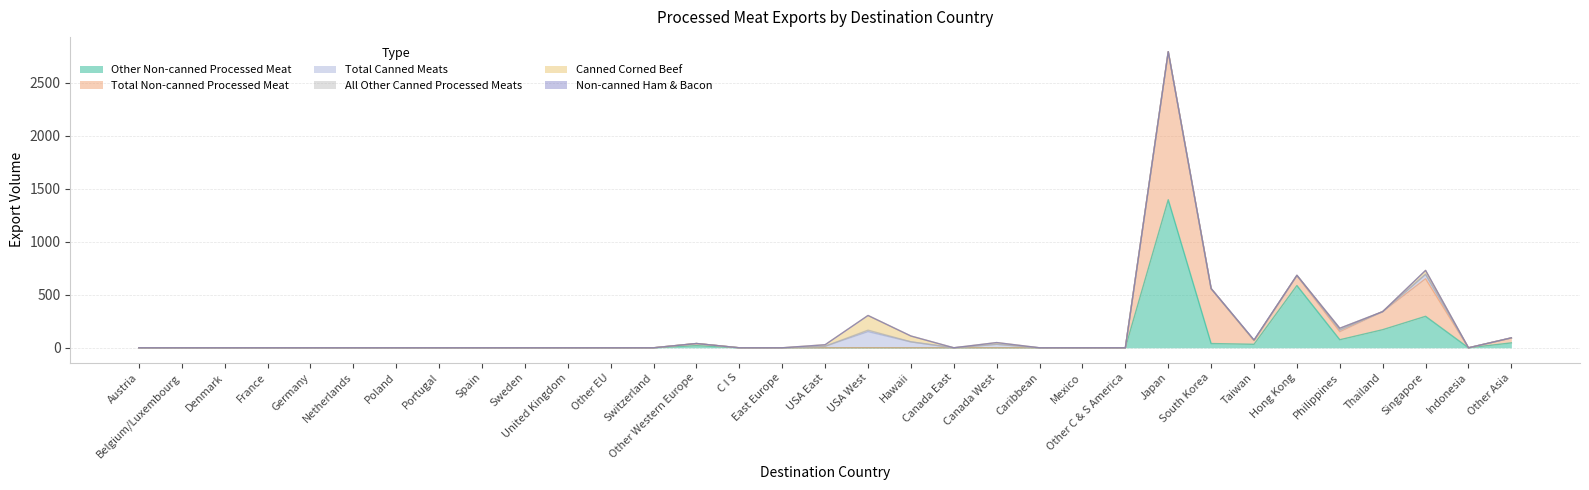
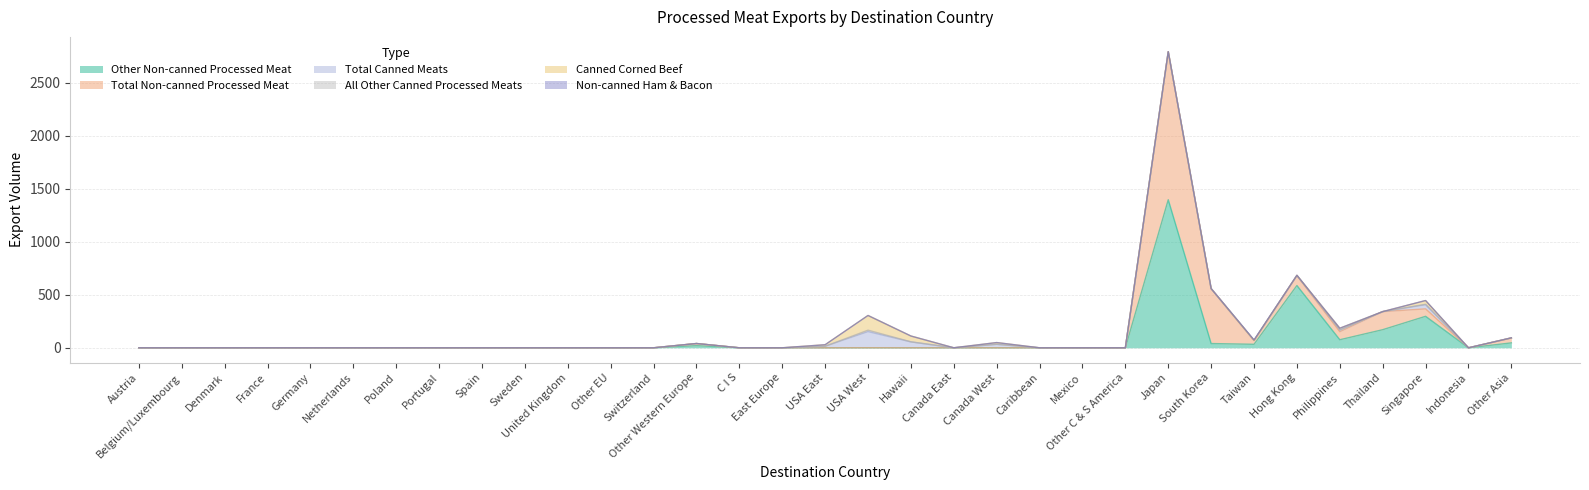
Total Non-canned Processed Meat, Singapore: 350 -> 70
